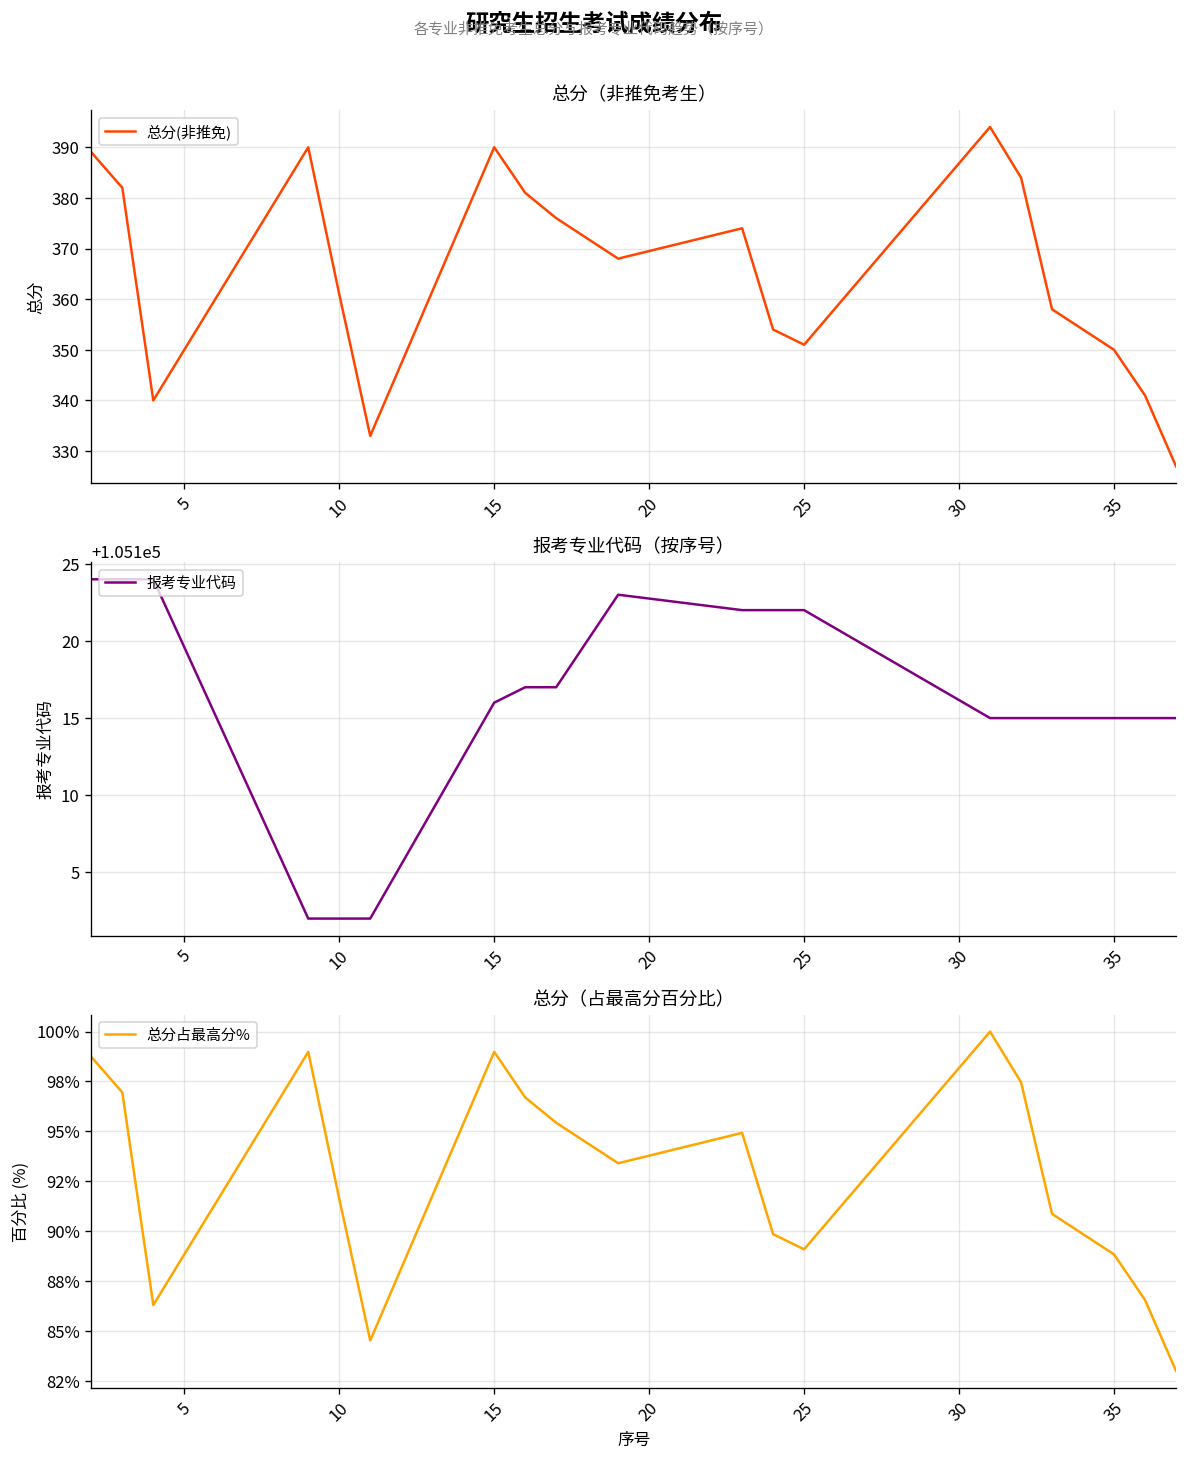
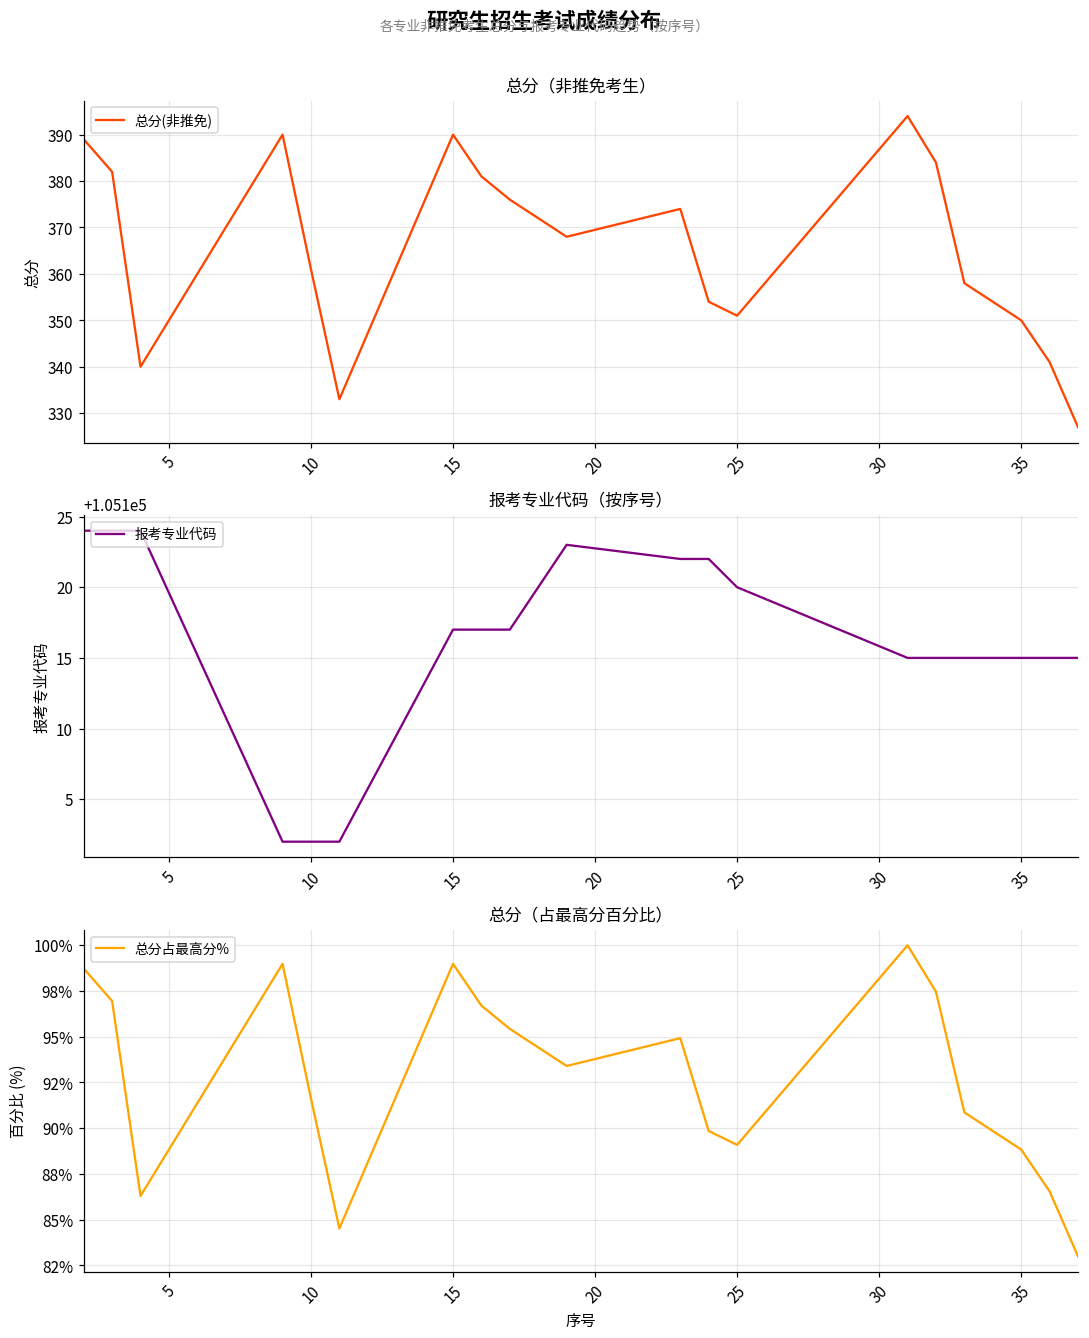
报考专业代码（按序号）, 15: 105116 -> 105117
报考专业代码（按序号）, 25: 105122 -> 105120
